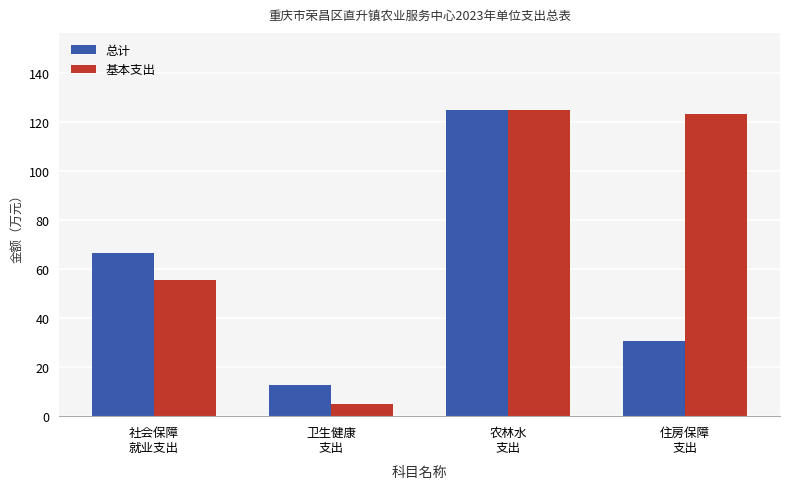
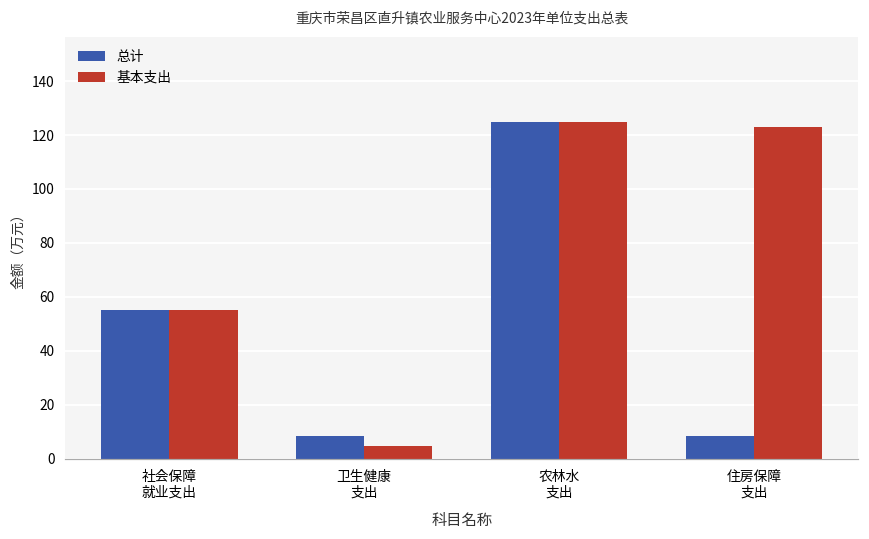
总计, 社会保障 就业支出: 66 -> 55
总计, 卫生健康 支出: 13 -> 8
总计, 住房保障 支出: 31 -> 9
